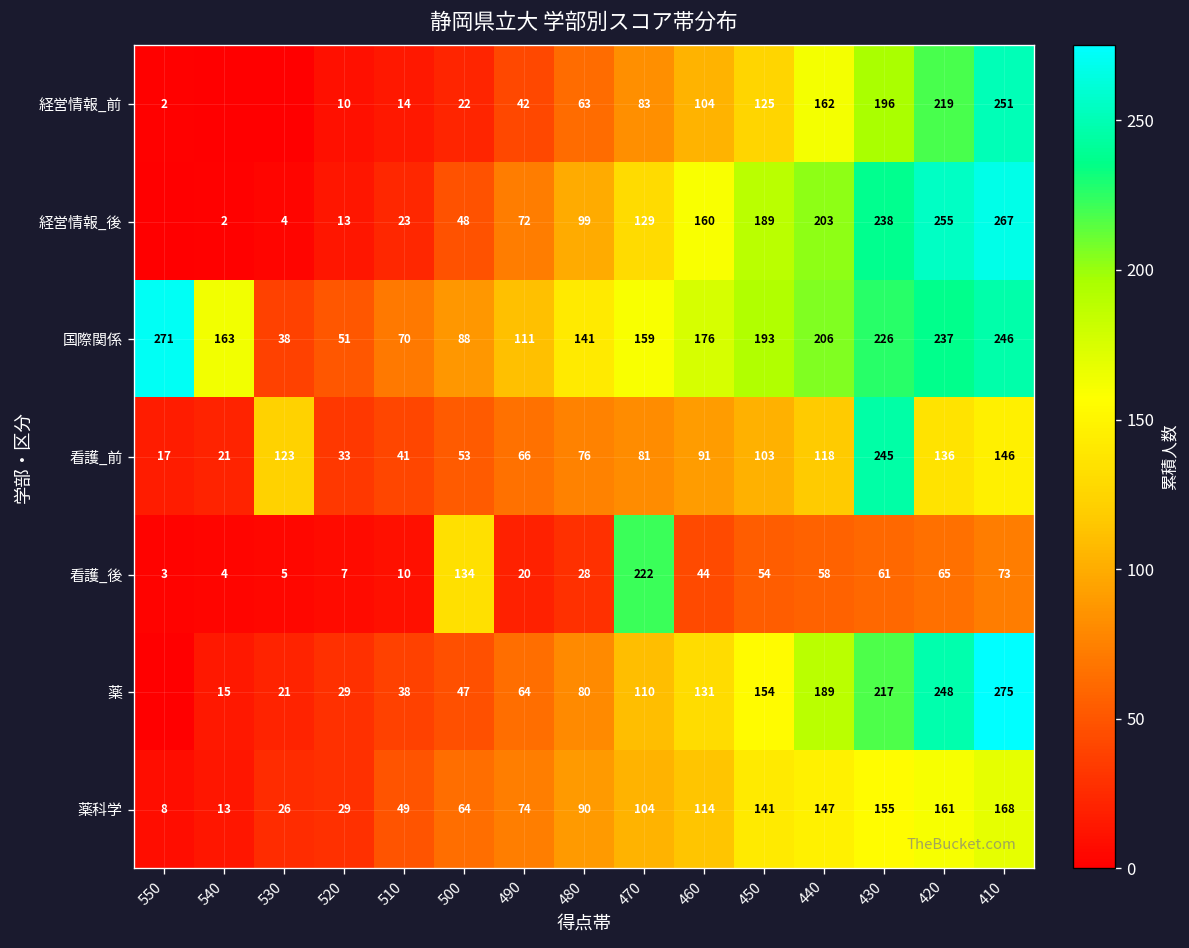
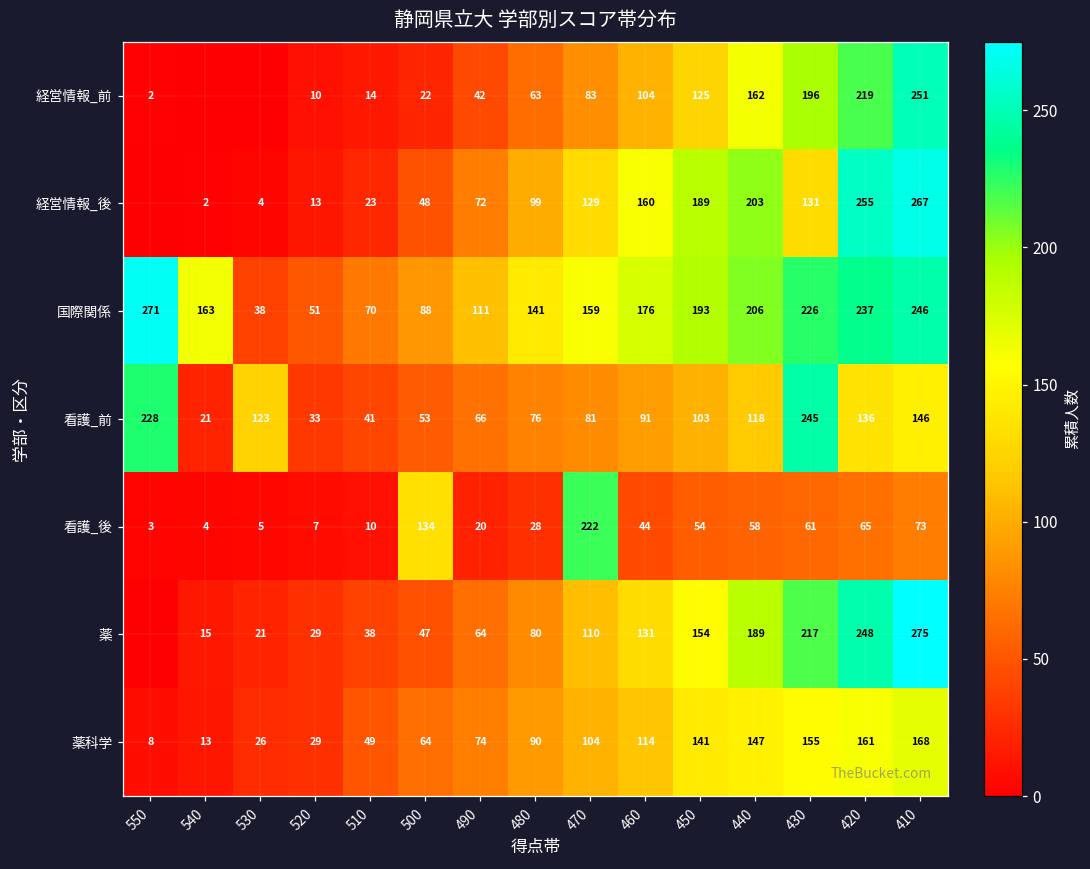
経営情報_後, 430: 238 -> 131
看護_前, 550: 17 -> 228
